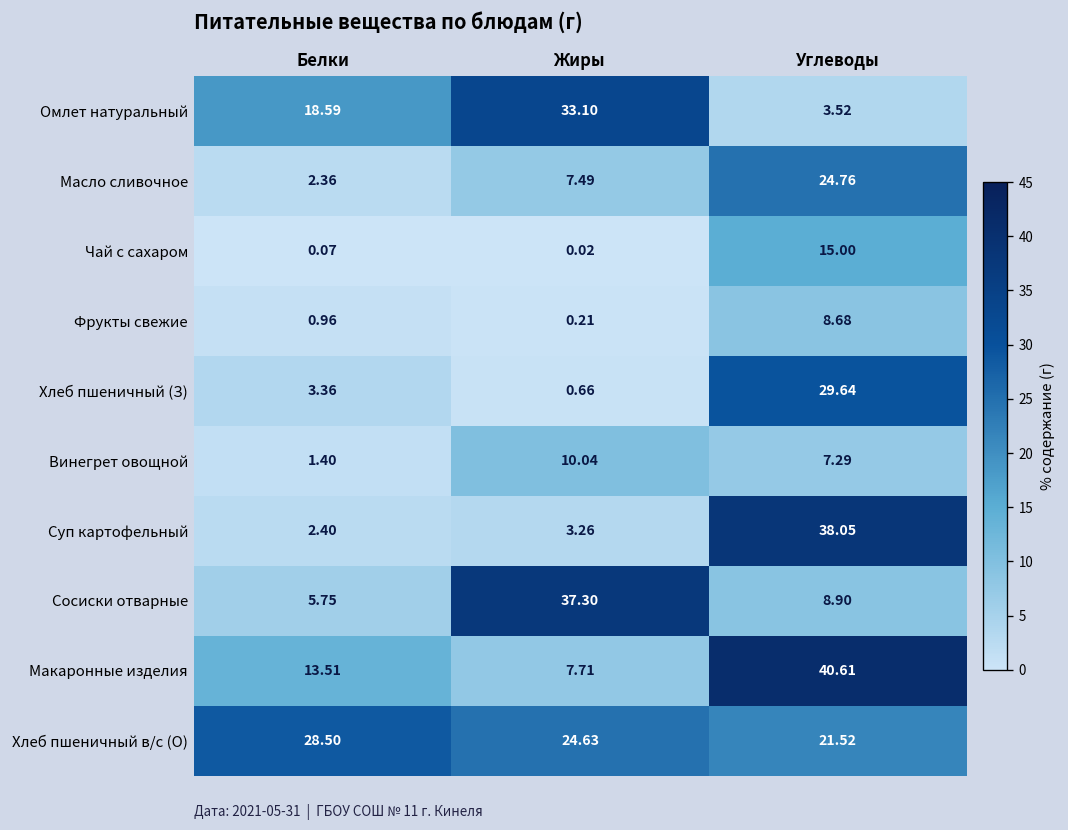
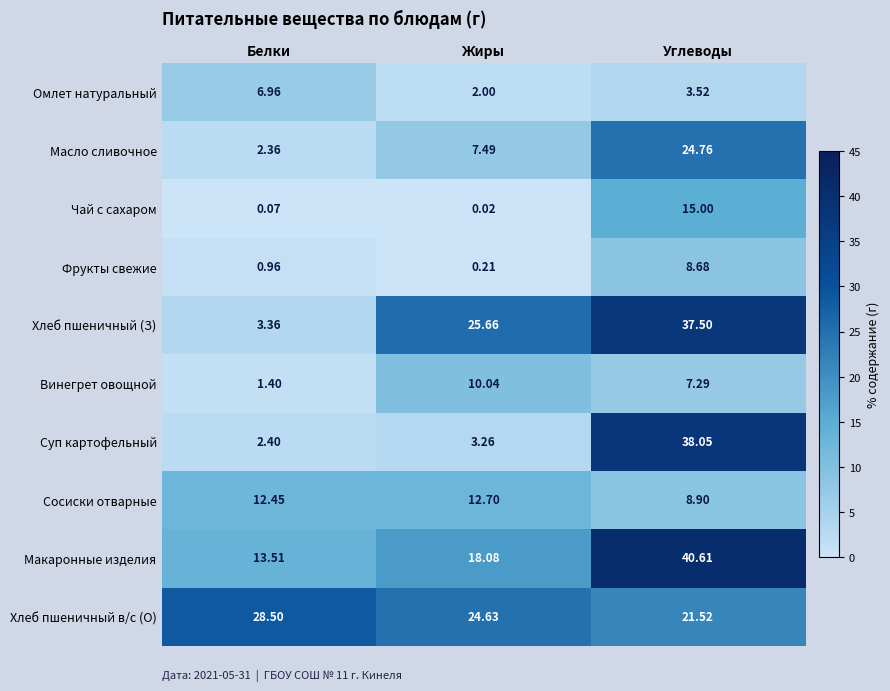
Омлет натуральный, Белки: 18.59 -> 6.96
Омлет натуральный, Жиры: 33.10 -> 2.00
Хлеб пшеничный (З), Жиры: 0.66 -> 25.66
Хлеб пшеничный (З), Углеводы: 29.64 -> 37.50
Сосиски отварные, Белки: 5.75 -> 12.45
Сосиски отварные, Жиры: 37.30 -> 12.70
Макаронные изделия, Жиры: 7.71 -> 18.08
